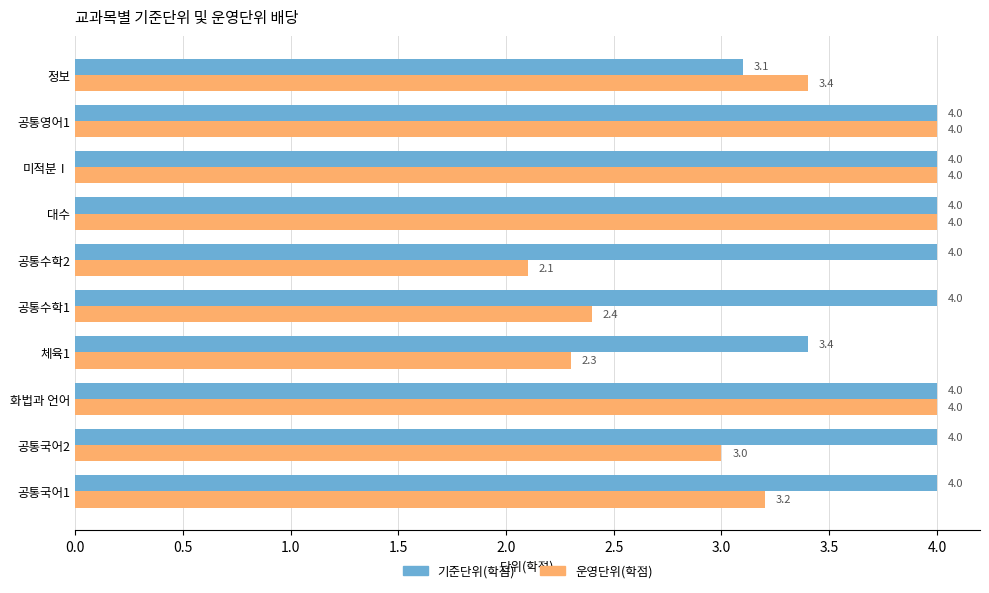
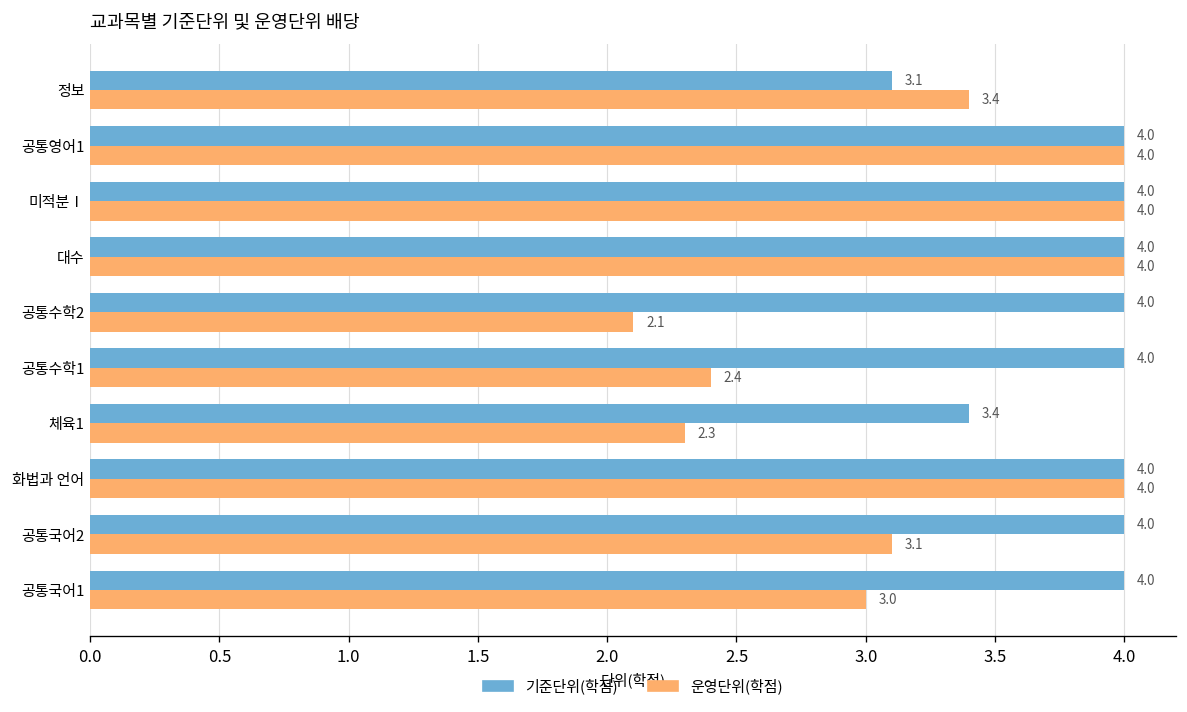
운영단위(학점), 공통국어2: 3.0 -> 3.1
운영단위(학점), 공통국어1: 3.2 -> 3.0
